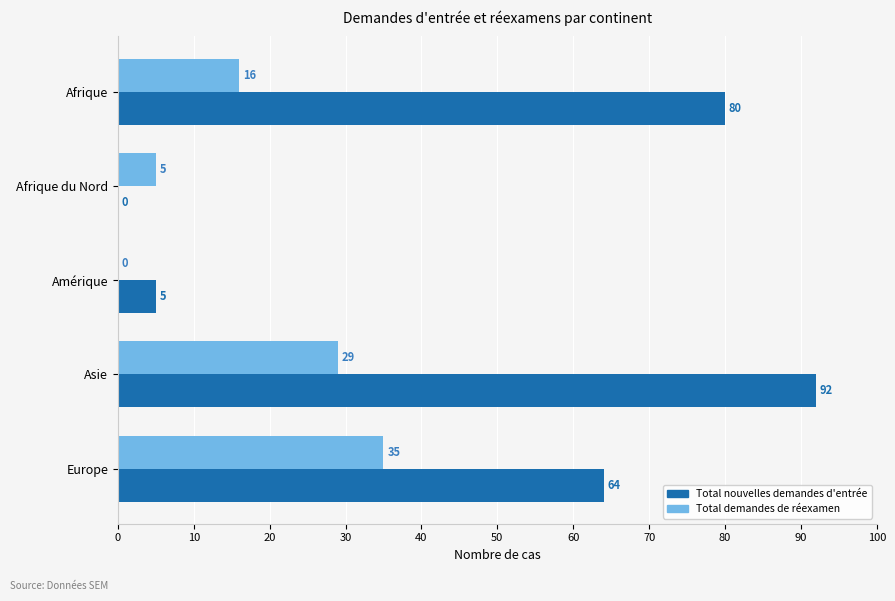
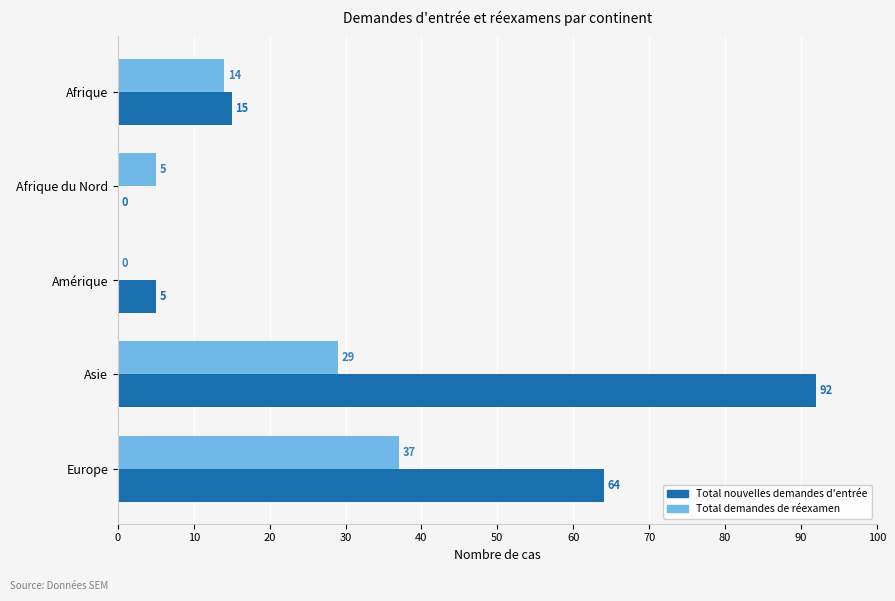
Total demandes de réexamen, Afrique: 16 -> 14
Total nouvelles demandes d'entrée, Afrique: 80 -> 15
Total demandes de réexamen, Europe: 35 -> 37
